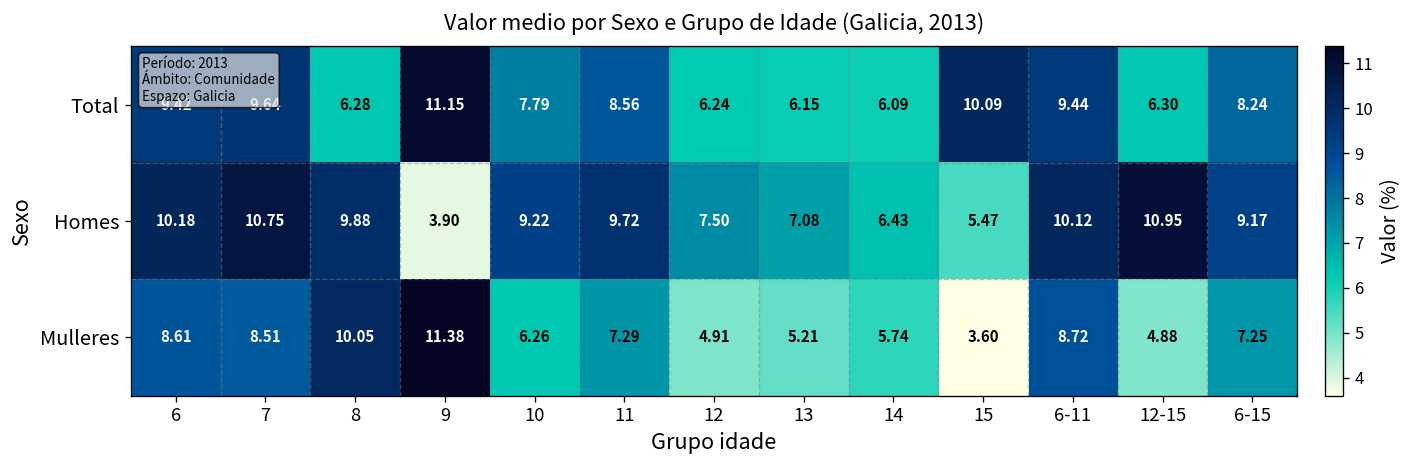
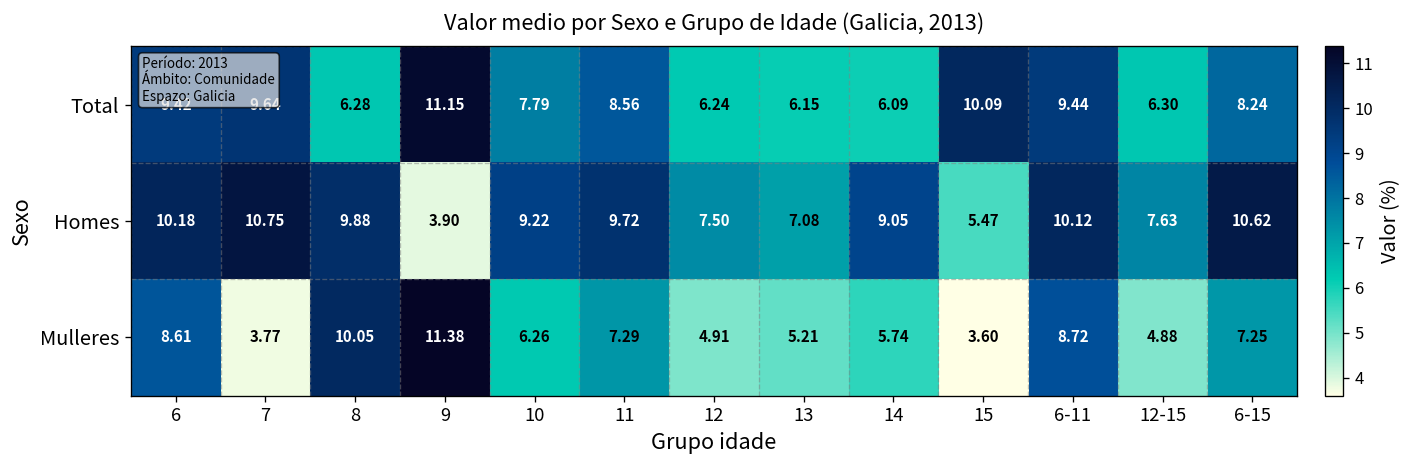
Homes, 14: 6.43 -> 9.05
Homes, 12-15: 10.95 -> 7.63
Homes, 6-15: 9.17 -> 10.62
Mulleres, 7: 8.51 -> 3.77
